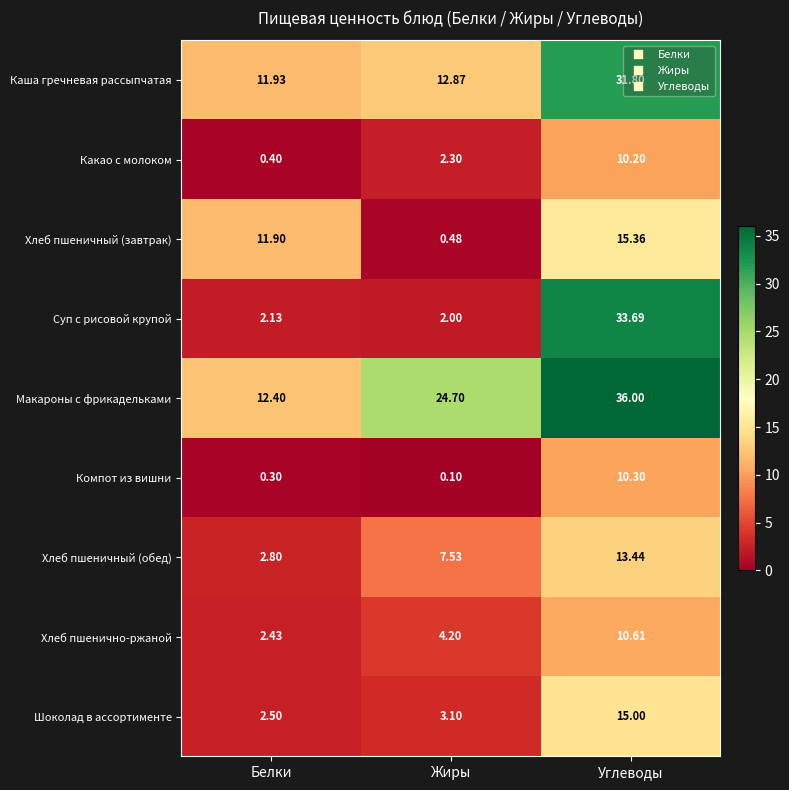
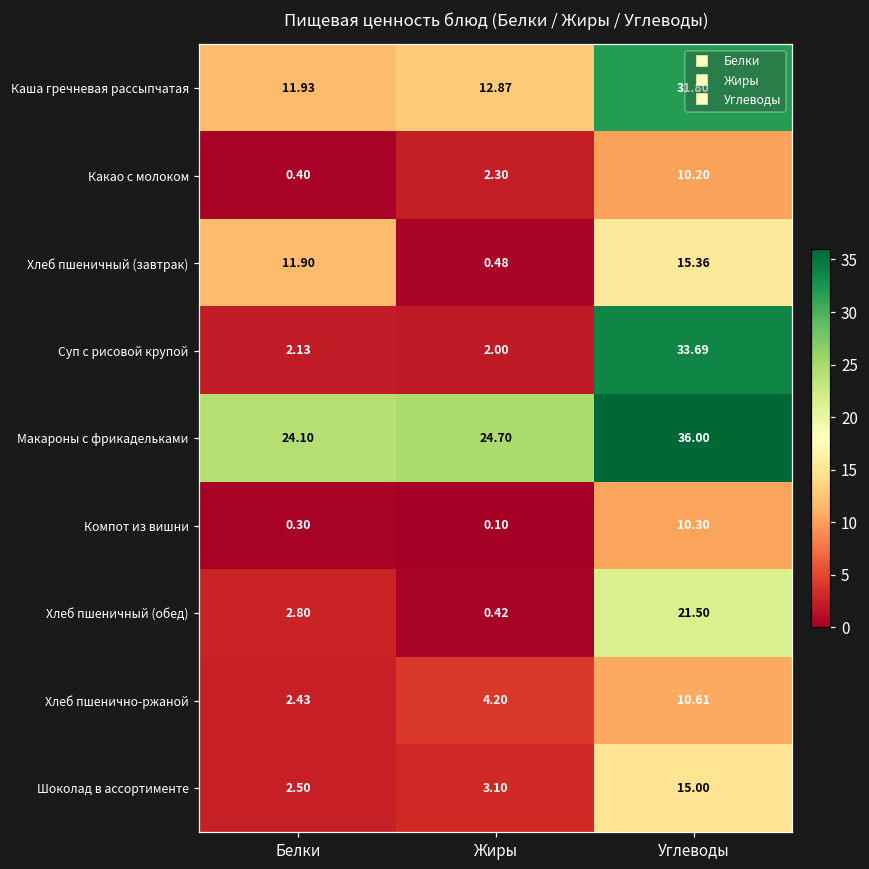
Макароны с фрикадельками, Белки: 12.40 -> 24.10
Хлеб пшеничный (обед), Жиры: 7.53 -> 0.42
Хлеб пшеничный (обед), Углеводы: 13.44 -> 21.50
